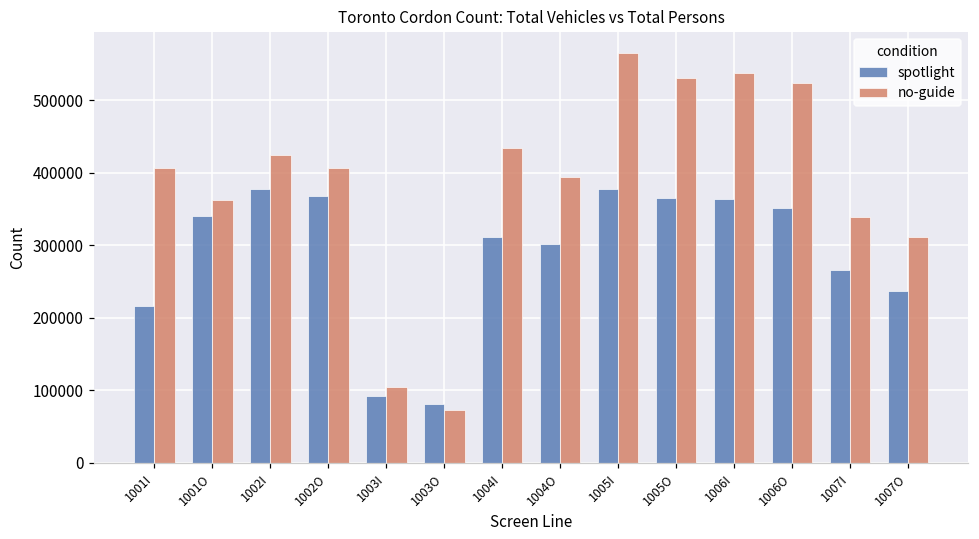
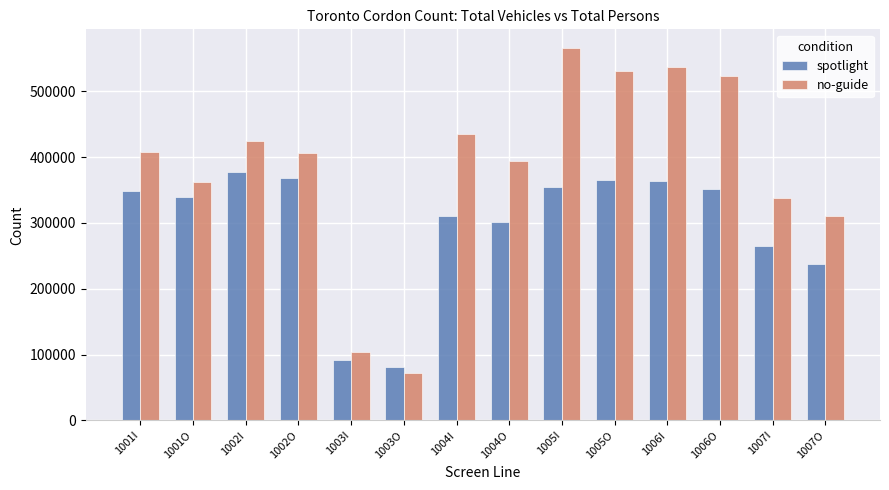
spotlight, 1001I: 220000 -> 350000
spotlight, 1005I: 380000 -> 350000
